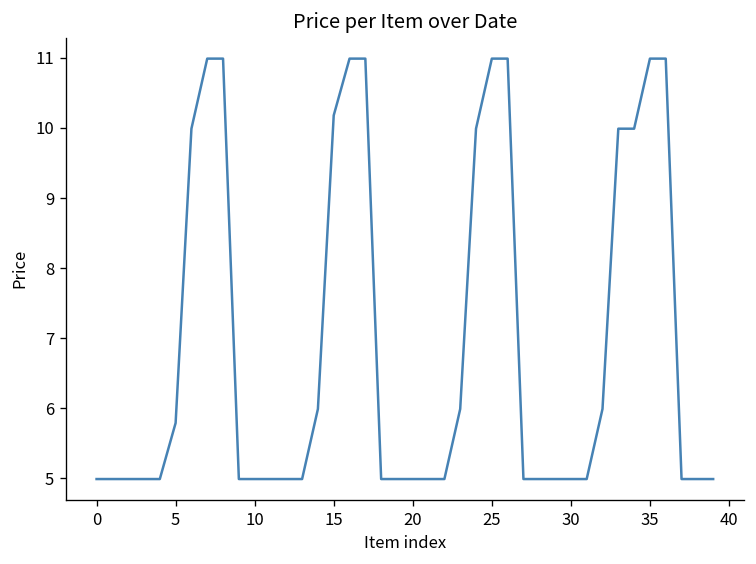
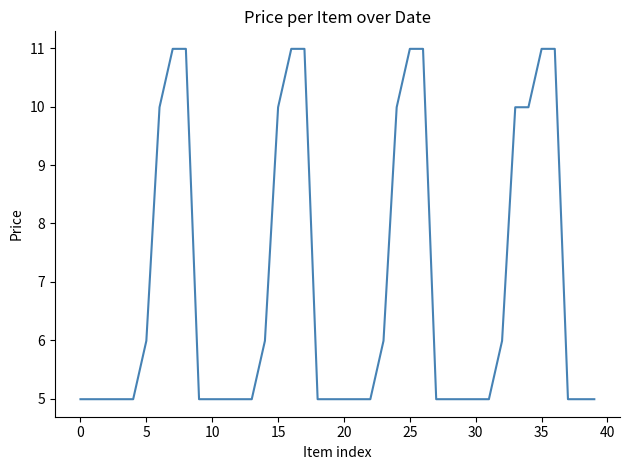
5: 5.8 -> 6.0
15: 10.2 -> 10.0
